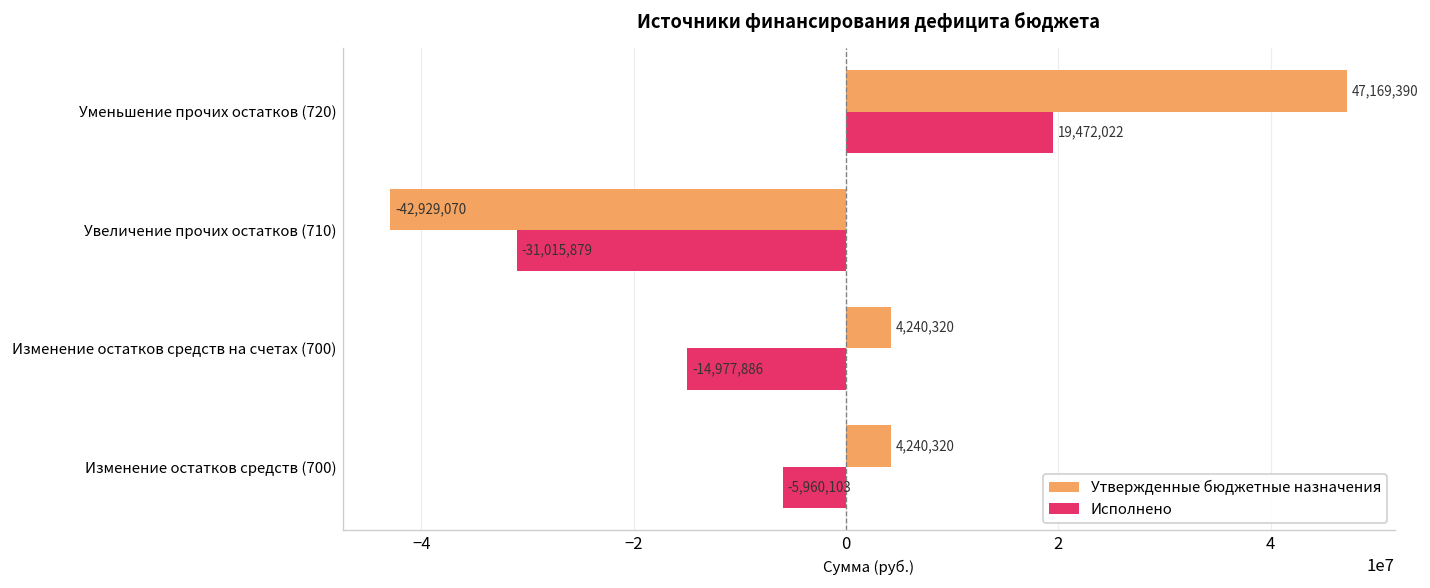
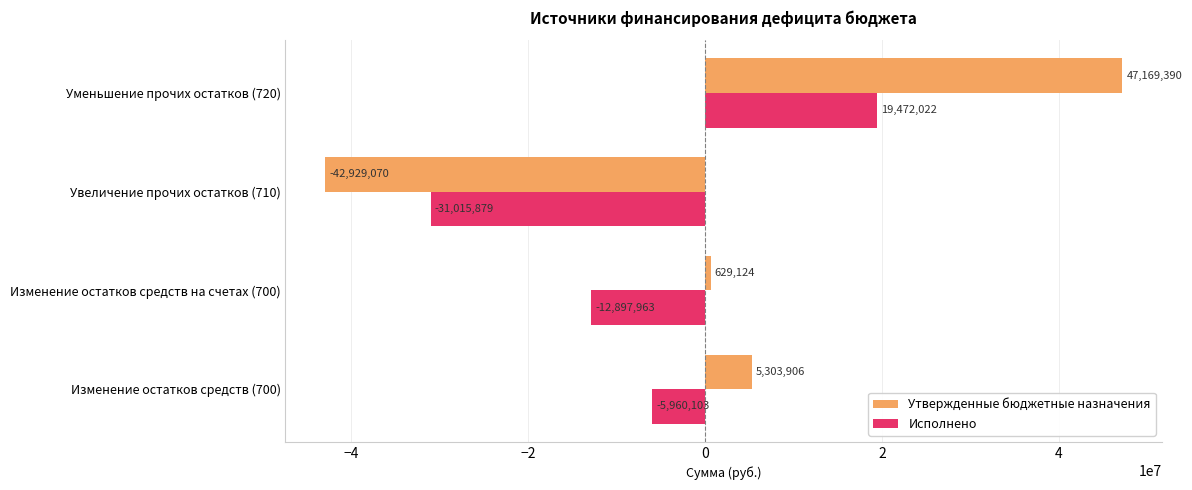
Утвержденные бюджетные назначения, Изменение остатков средств на счетах (700): 4,240,320 -> 629,124
Исполнено, Изменение остатков средств на счетах (700): -14,977,886 -> -12,897,963
Утвержденные бюджетные назначения, Изменение остатков средств (700): 4,240,320 -> 5,303,906
